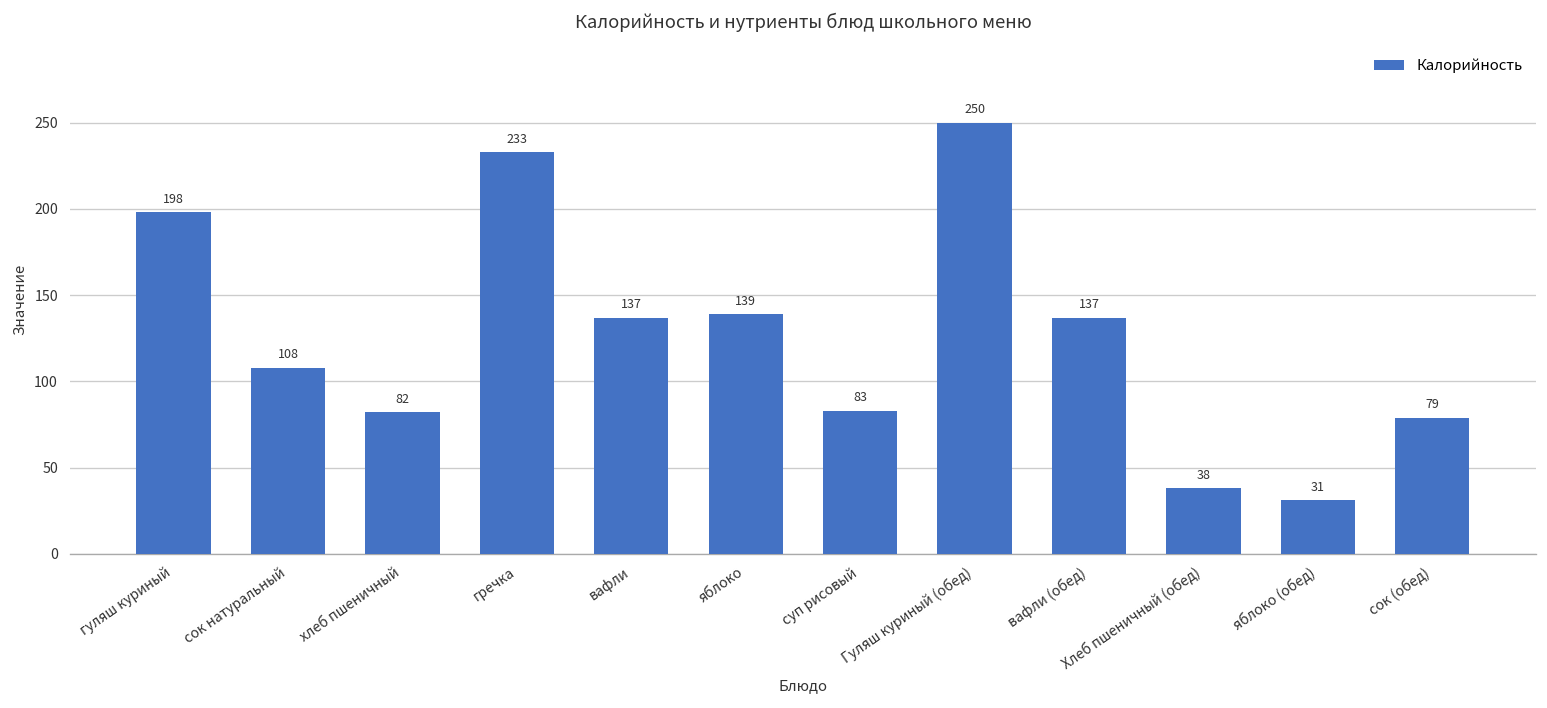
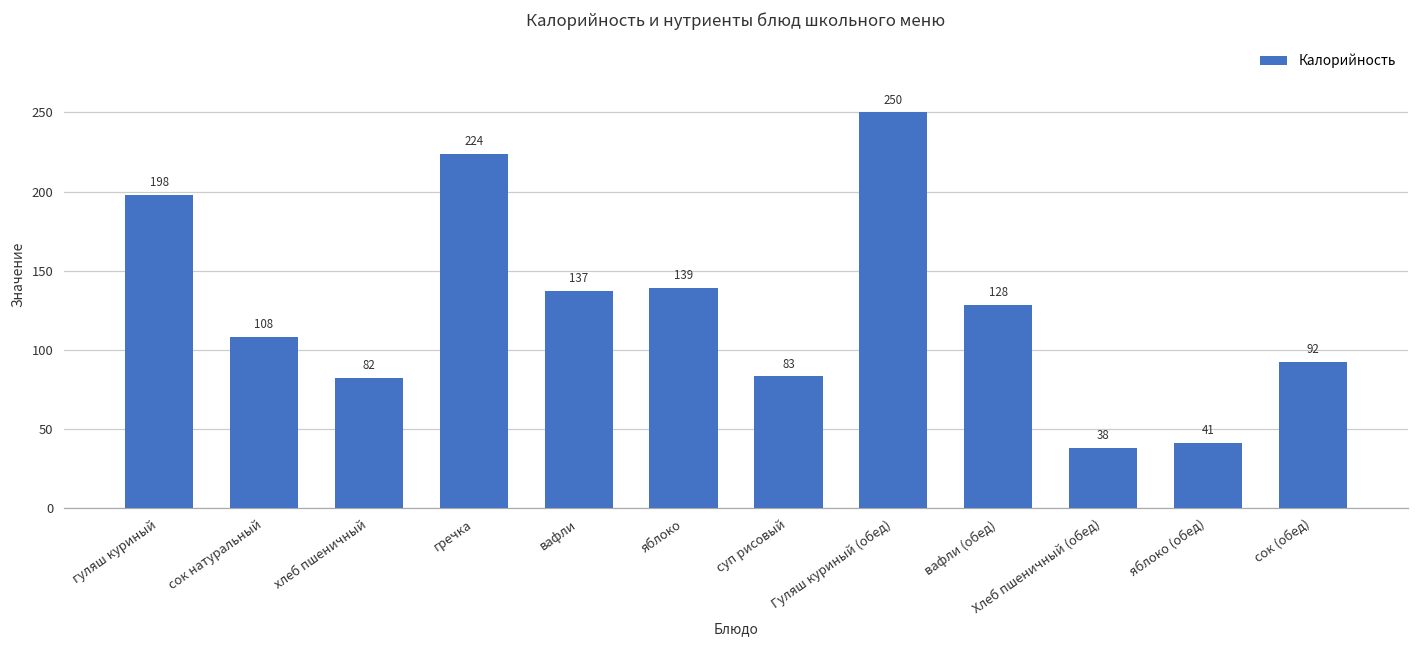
гречка: 233 -> 224
вафли (обед): 137 -> 128
яблоко (обед): 31 -> 41
сок (обед): 79 -> 92
